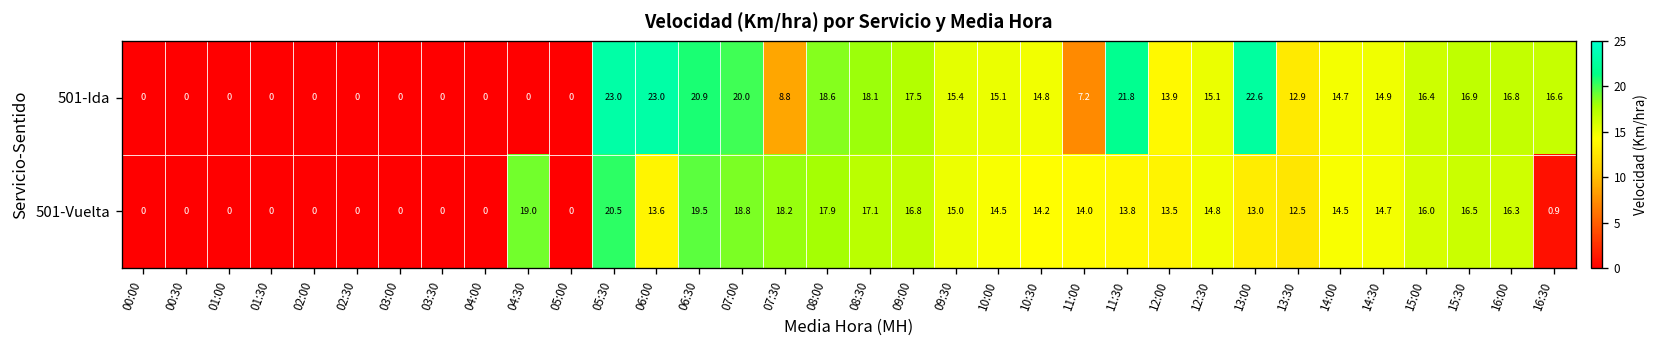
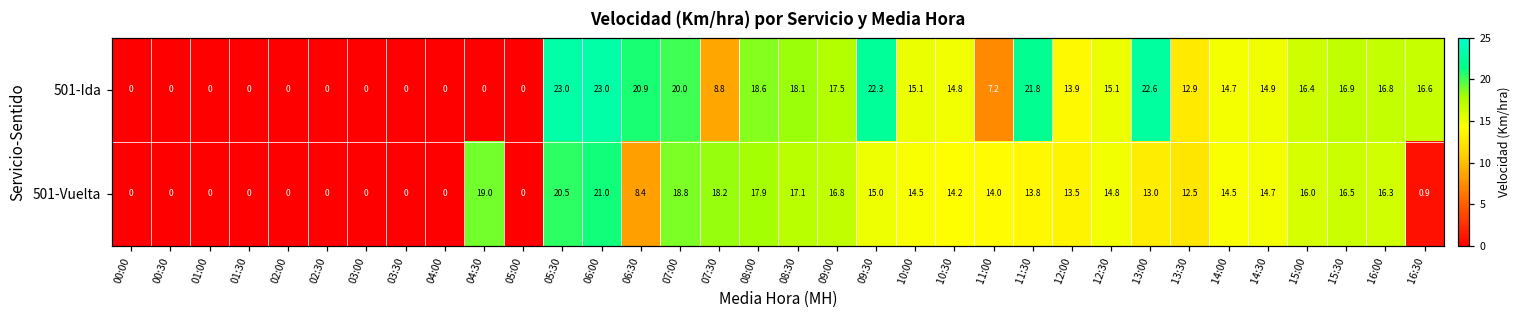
501-Ida, 09:30: 15.4 -> 22.3
501-Vuelta, 06:00: 13.6 -> 21.0
501-Vuelta, 06:30: 19.5 -> 8.4
